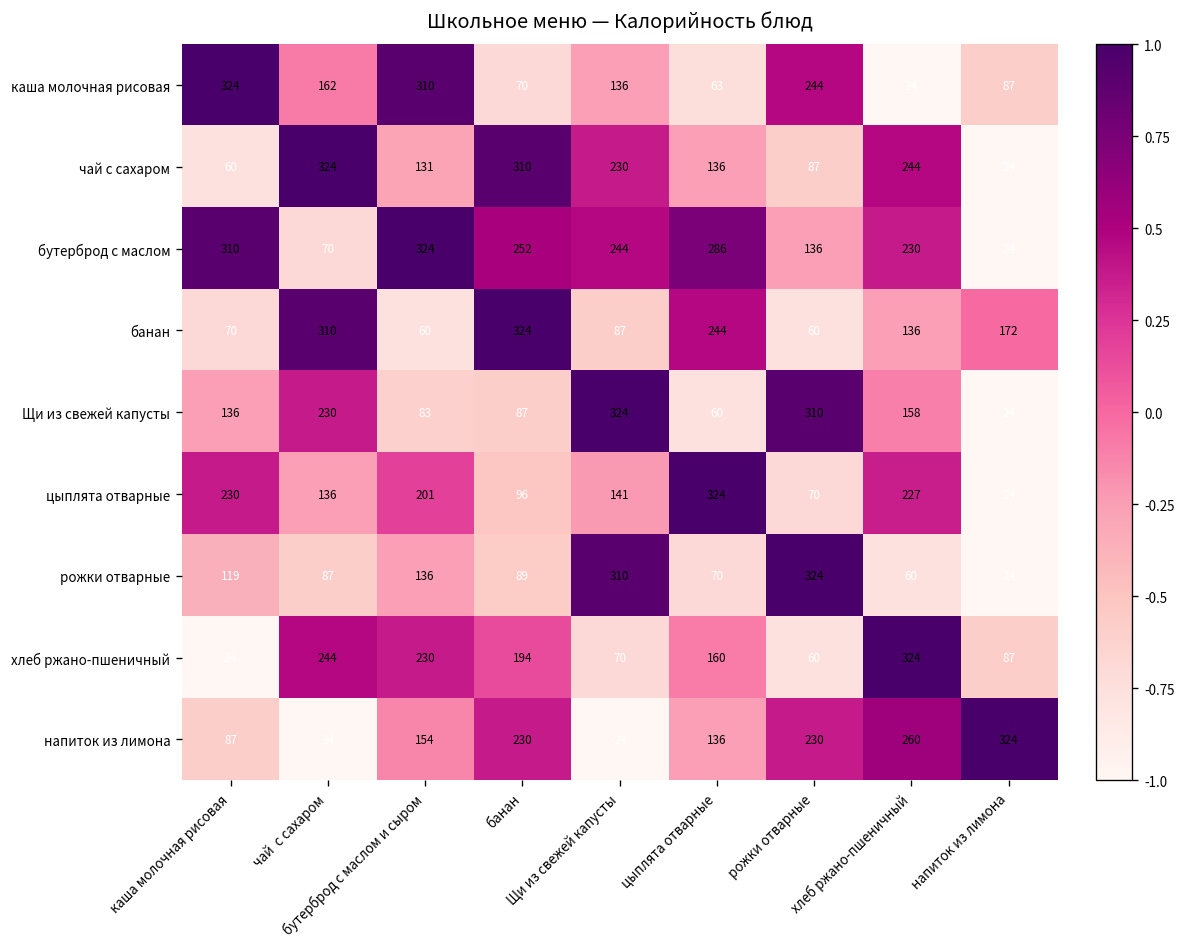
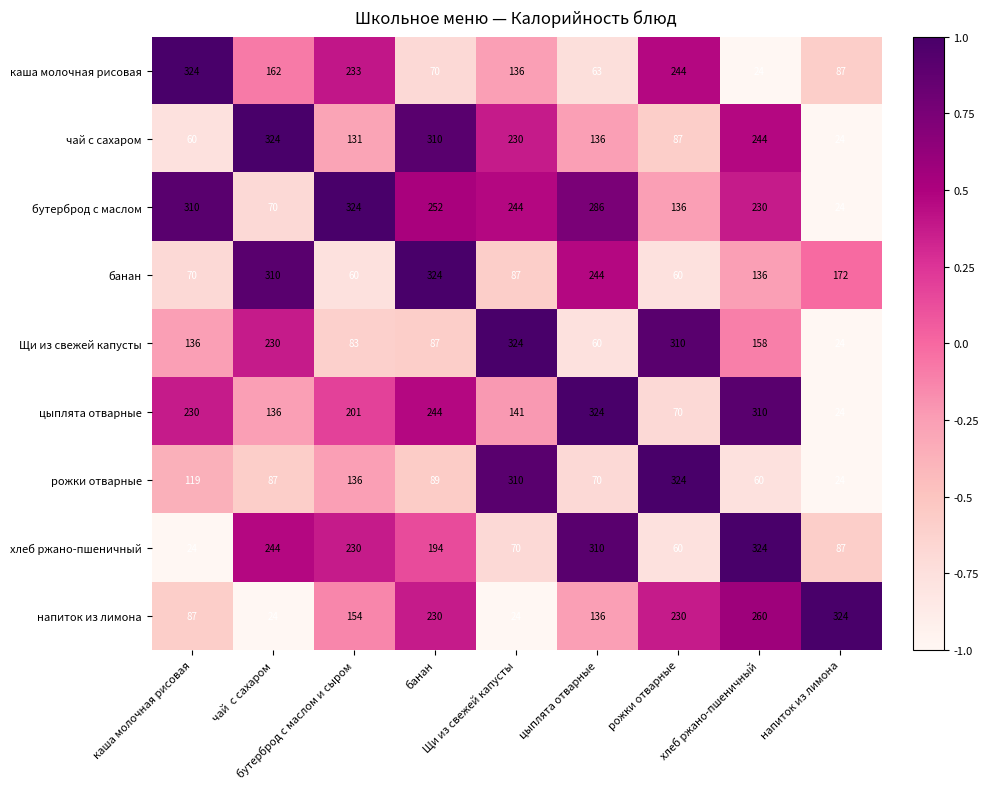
каша молочная рисовая, бутерброд с маслом и сыром: 310 -> 233
цыплята отварные, банан: 96 -> 244
цыплята отварные, хлеб ржано-пшеничный: 227 -> 310
хлеб ржано-пшеничный, цыплята отварные: 160 -> 310
